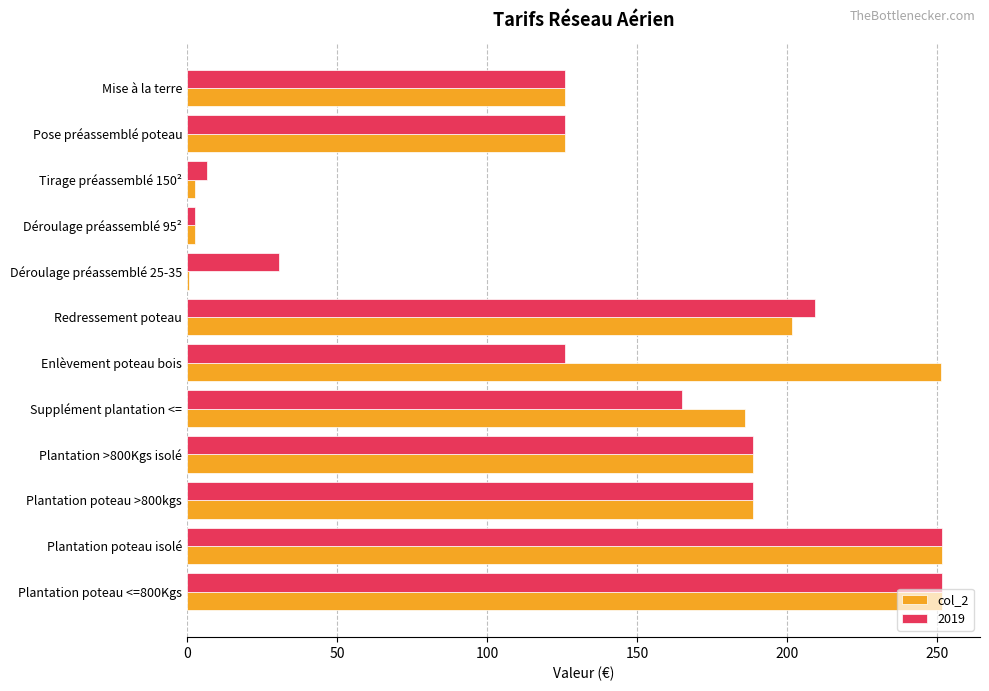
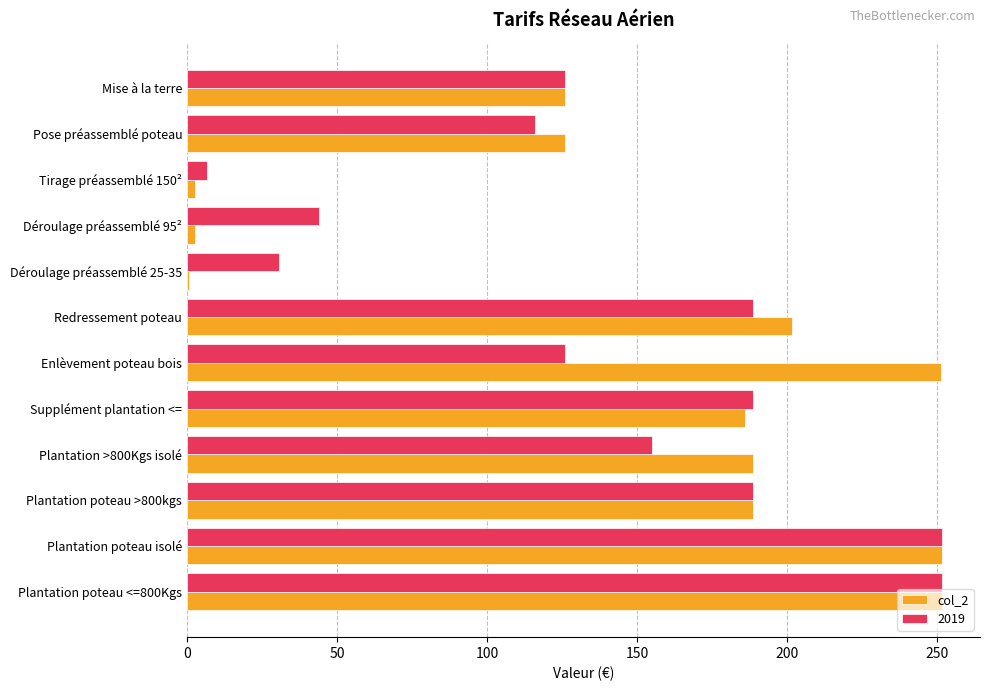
2019, Pose préassemblé poteau: 126 -> 116
2019, Déroulage préassemblé 95²: 3 -> 44
2019, Redressement poteau: 209 -> 189
2019, Supplément plantation <=: 165 -> 189
2019, Plantation >800Kgs isolé: 189 -> 155
